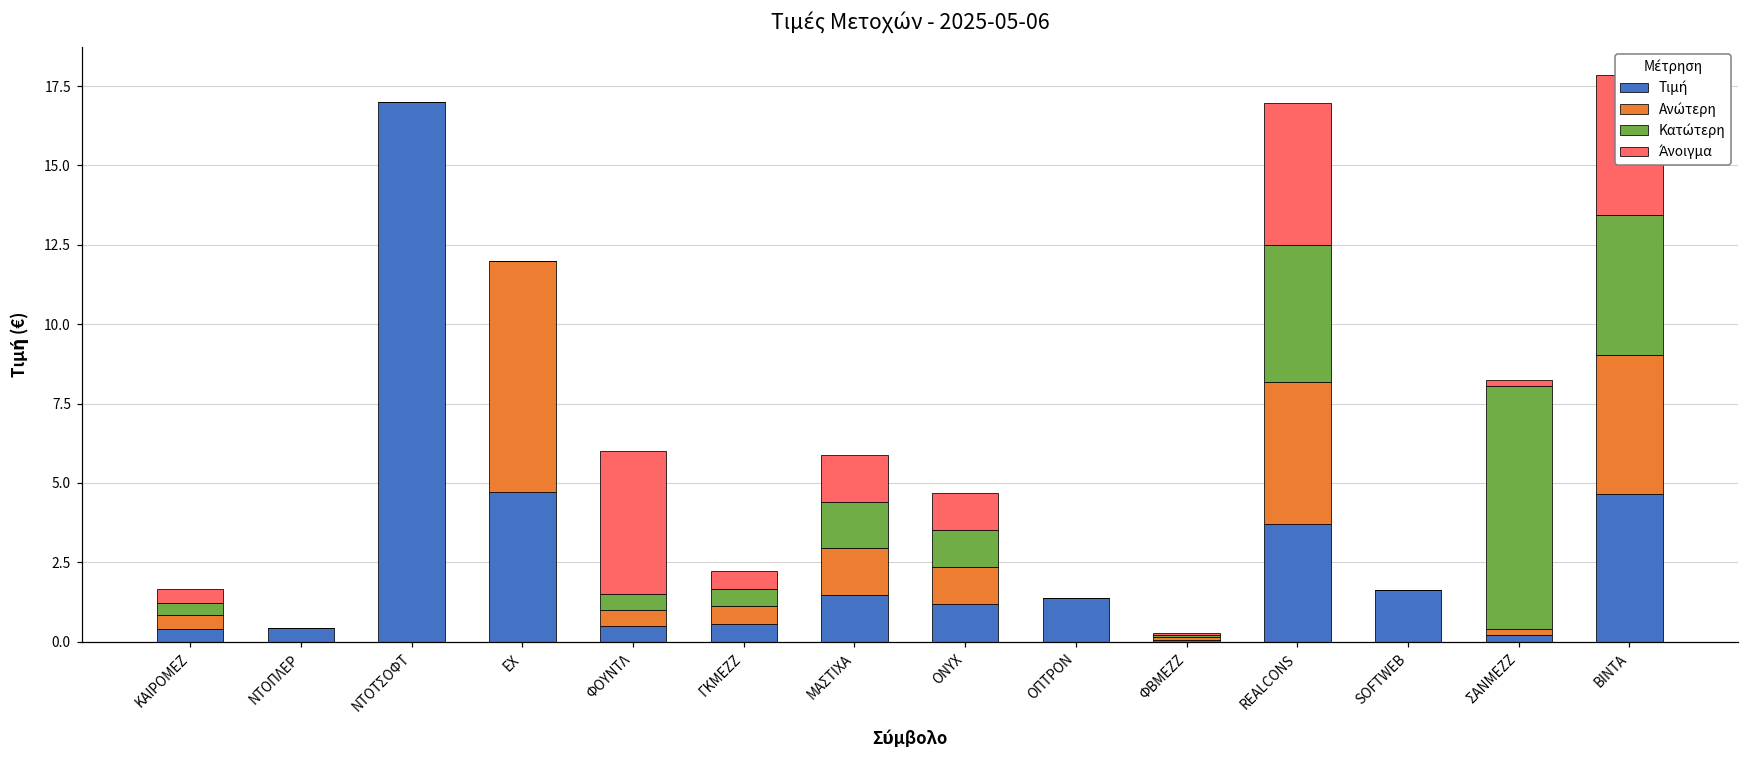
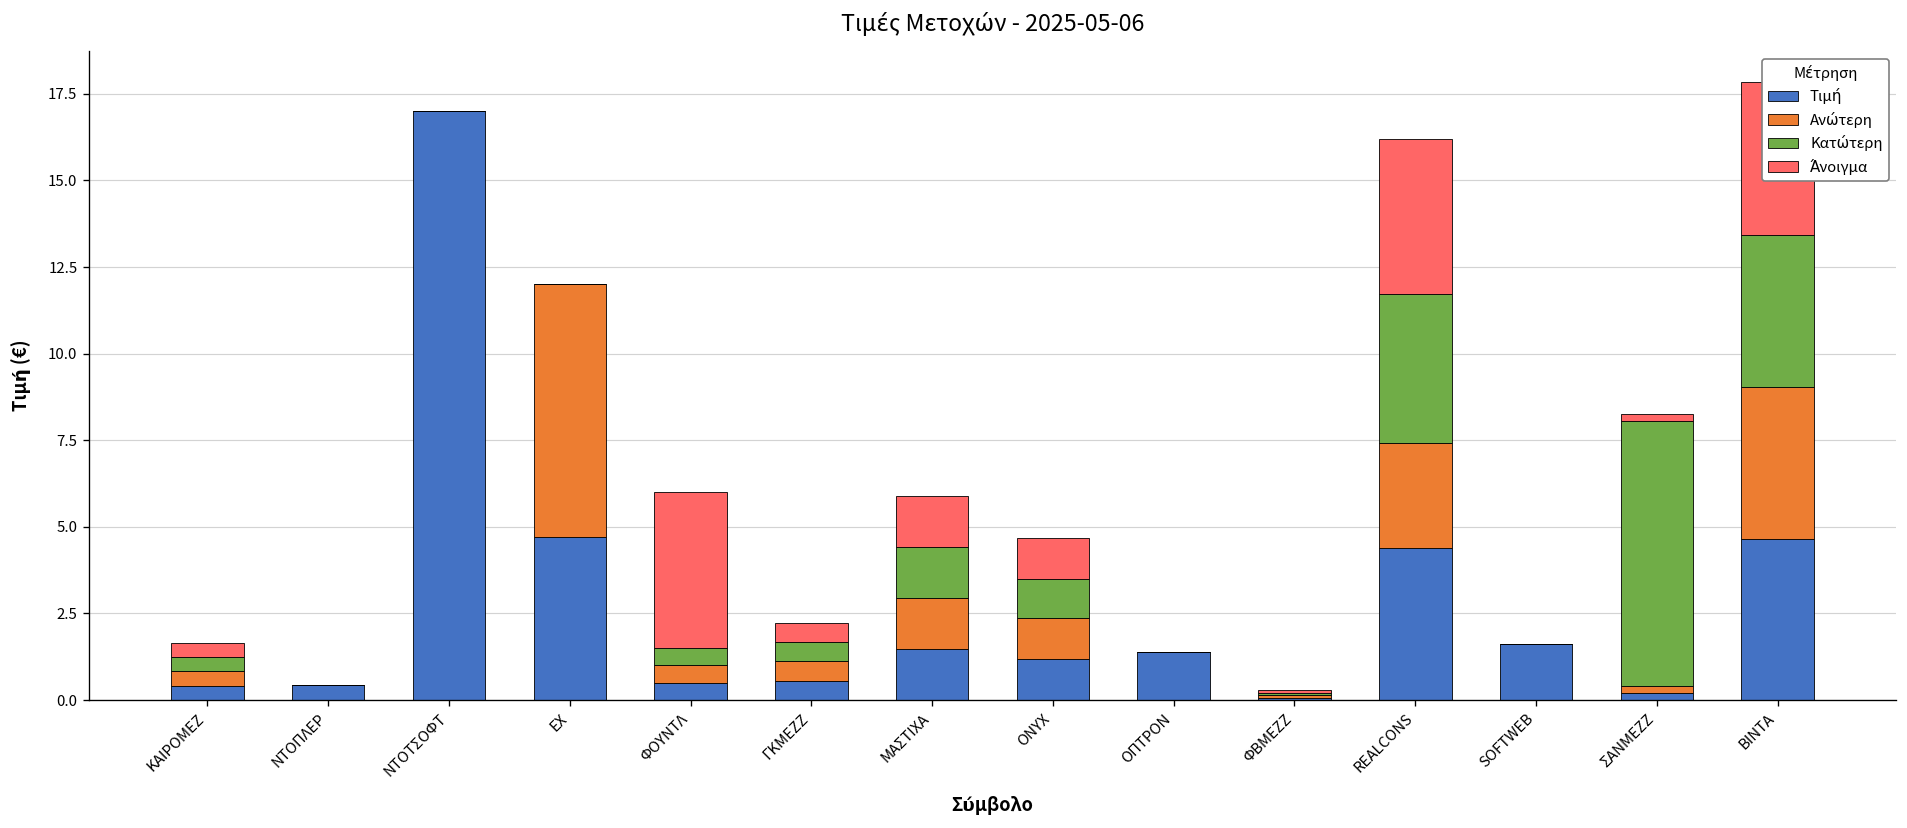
Τιμή, REALCONS: 3.7 -> 4.4
Ανώτερη, REALCONS: 4.5 -> 3.0
